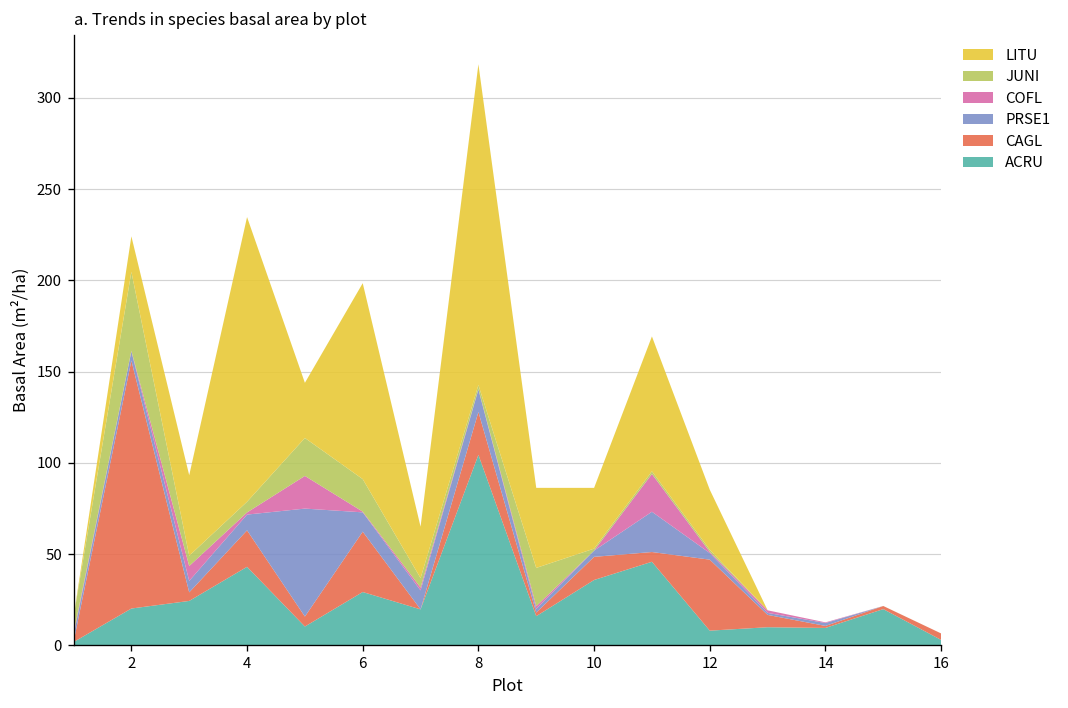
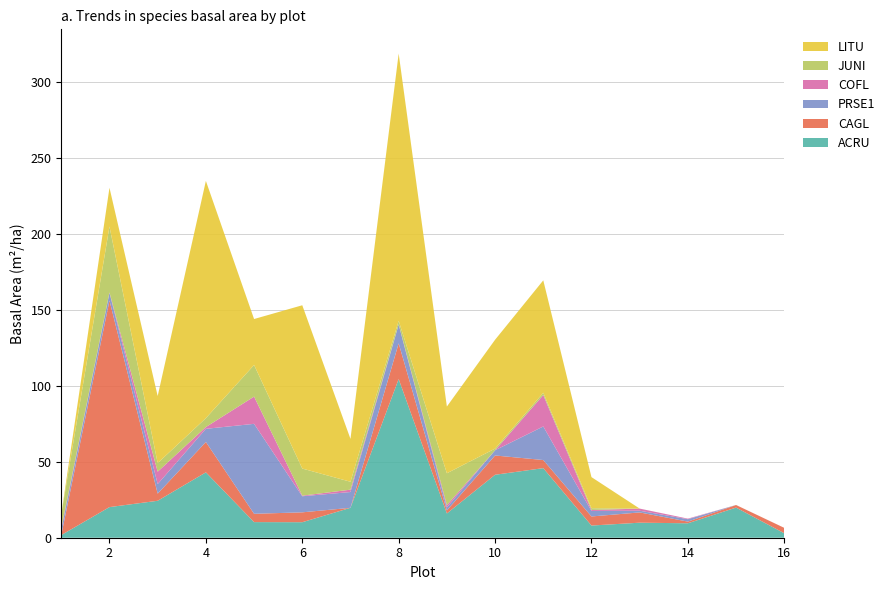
LITU, 2: 19 -> 25
ACRU, 6: 29 -> 10
CAGL, 6: 33 -> 6
ACRU, 10: 36 -> 41
LITU, 10: 33 -> 72
CAGL, 12: 39 -> 6
LITU, 12: 33 -> 20
